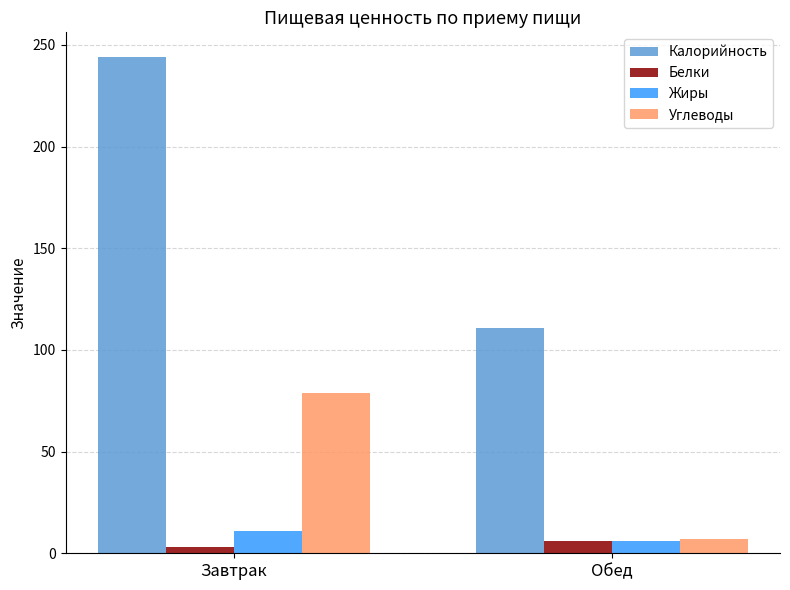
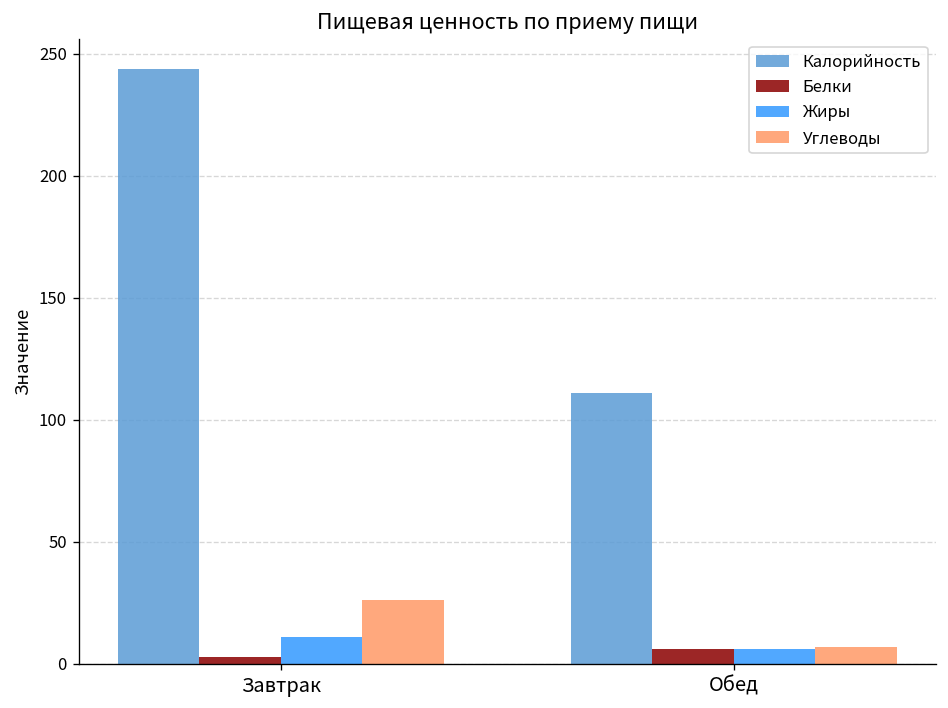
Углеводы, Завтрак: 79 -> 26
